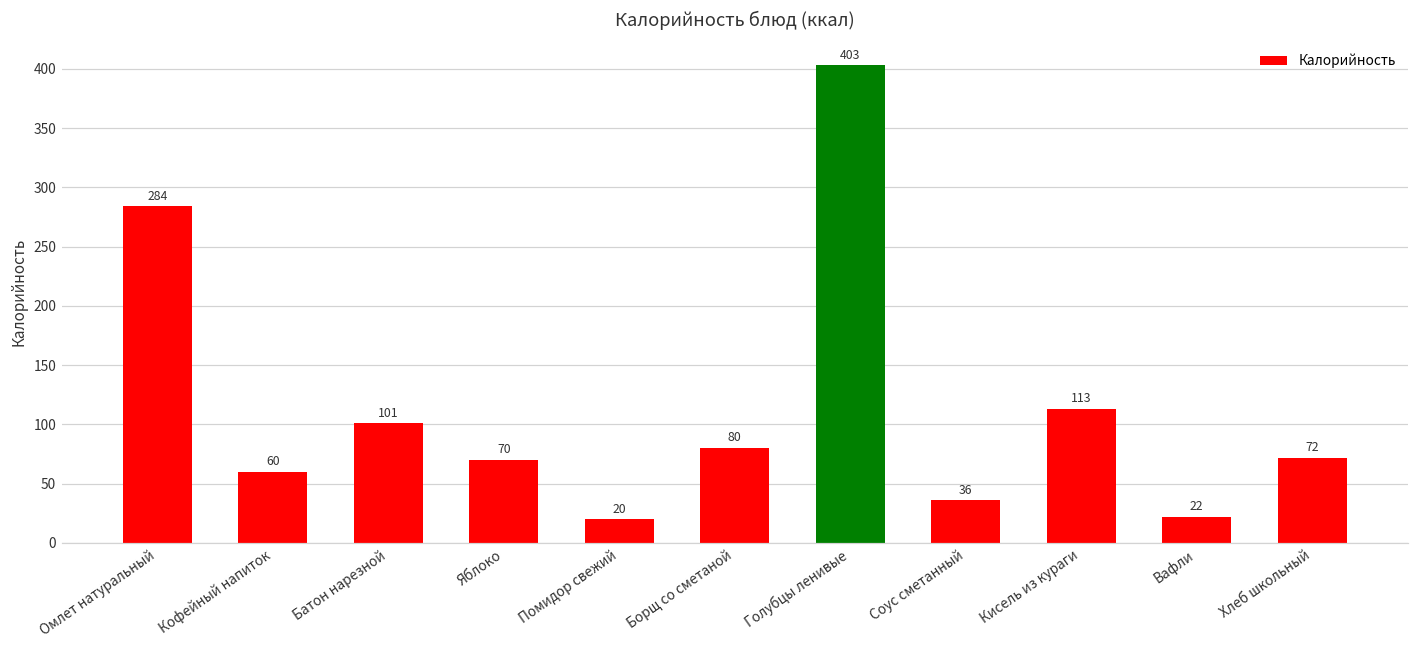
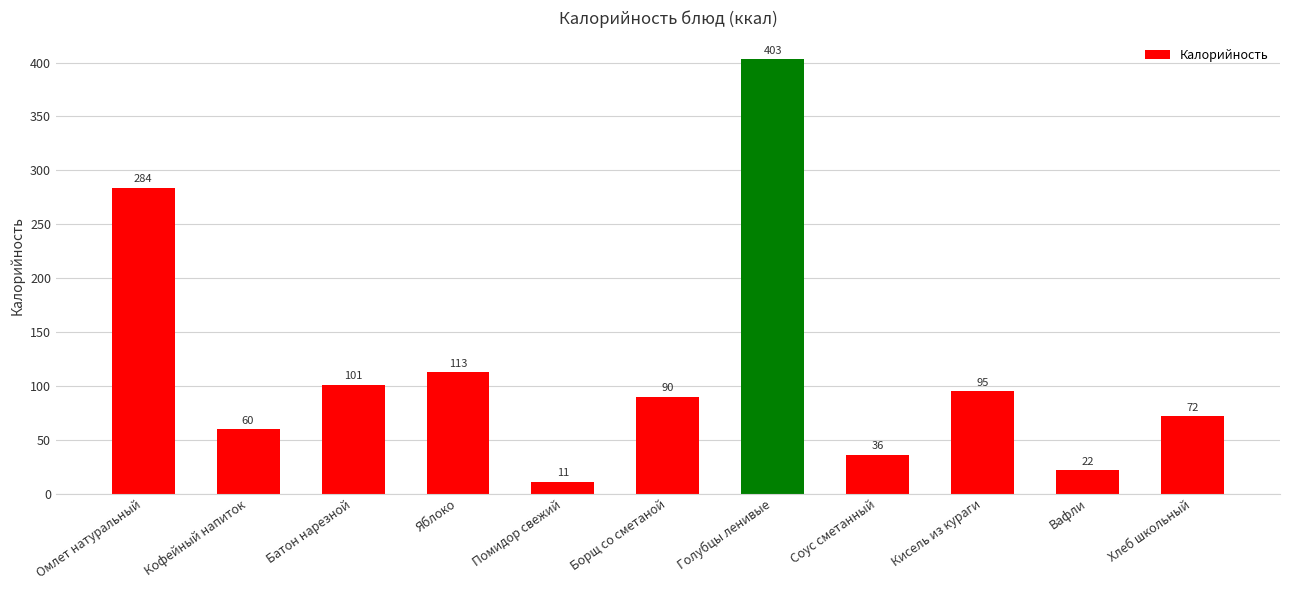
Яблоко: 70 -> 113
Помидор свежий: 20 -> 11
Борщ со сметаной: 80 -> 90
Кисель из кураги: 113 -> 95
